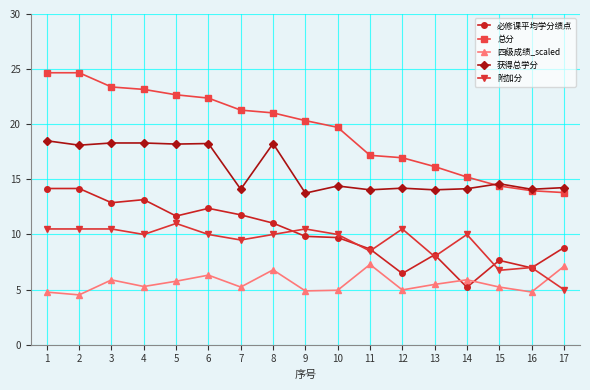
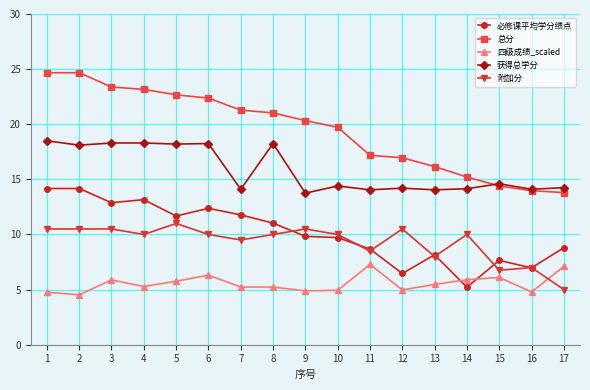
四级成绩_scaled, 8: 6.8 -> 5.2
四级成绩_scaled, 15: 5.2 -> 6.1
